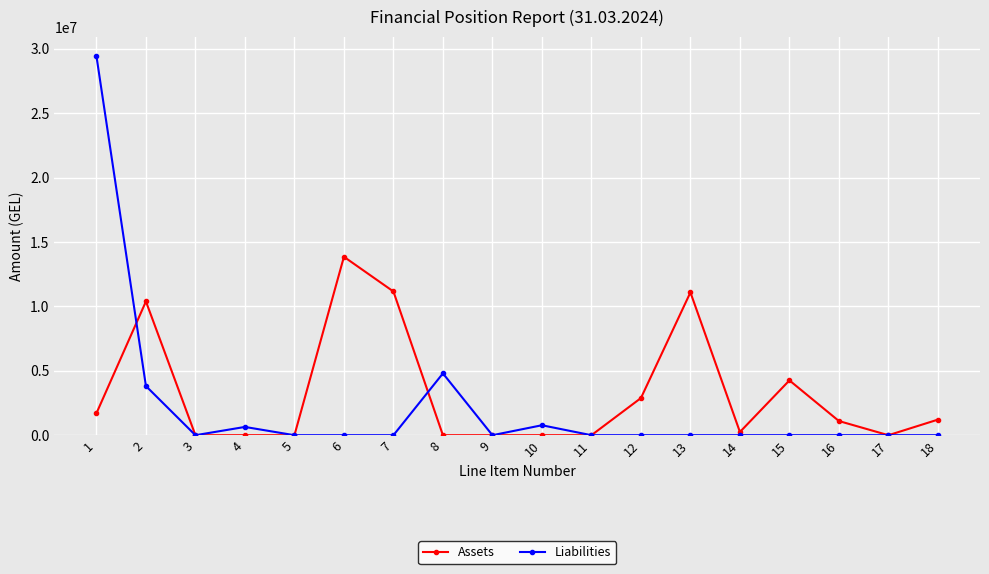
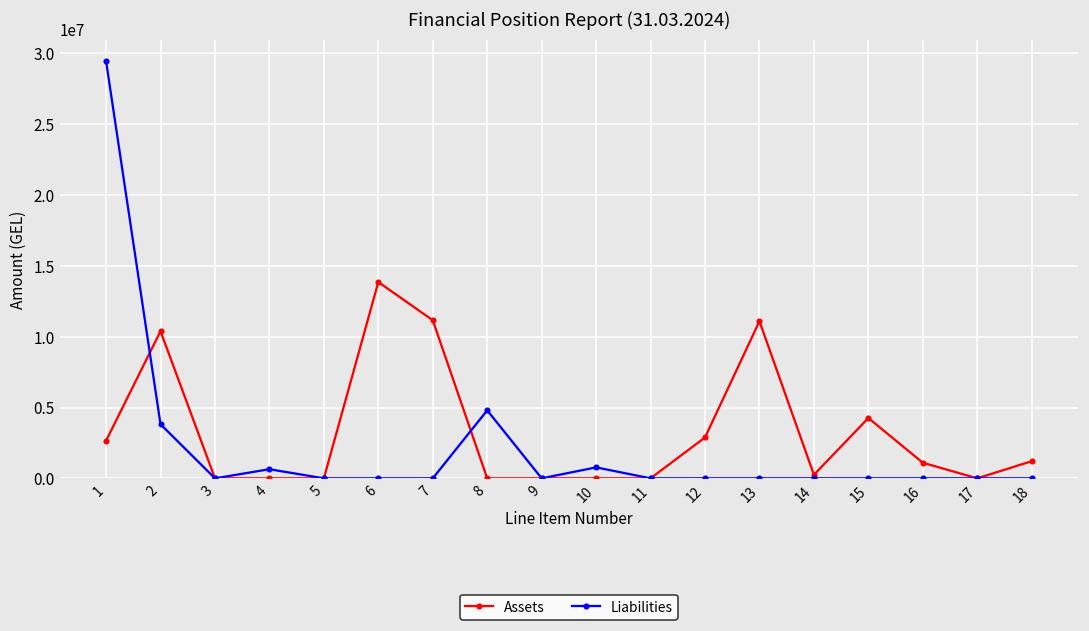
Assets, 1: 1700000 -> 2700000
